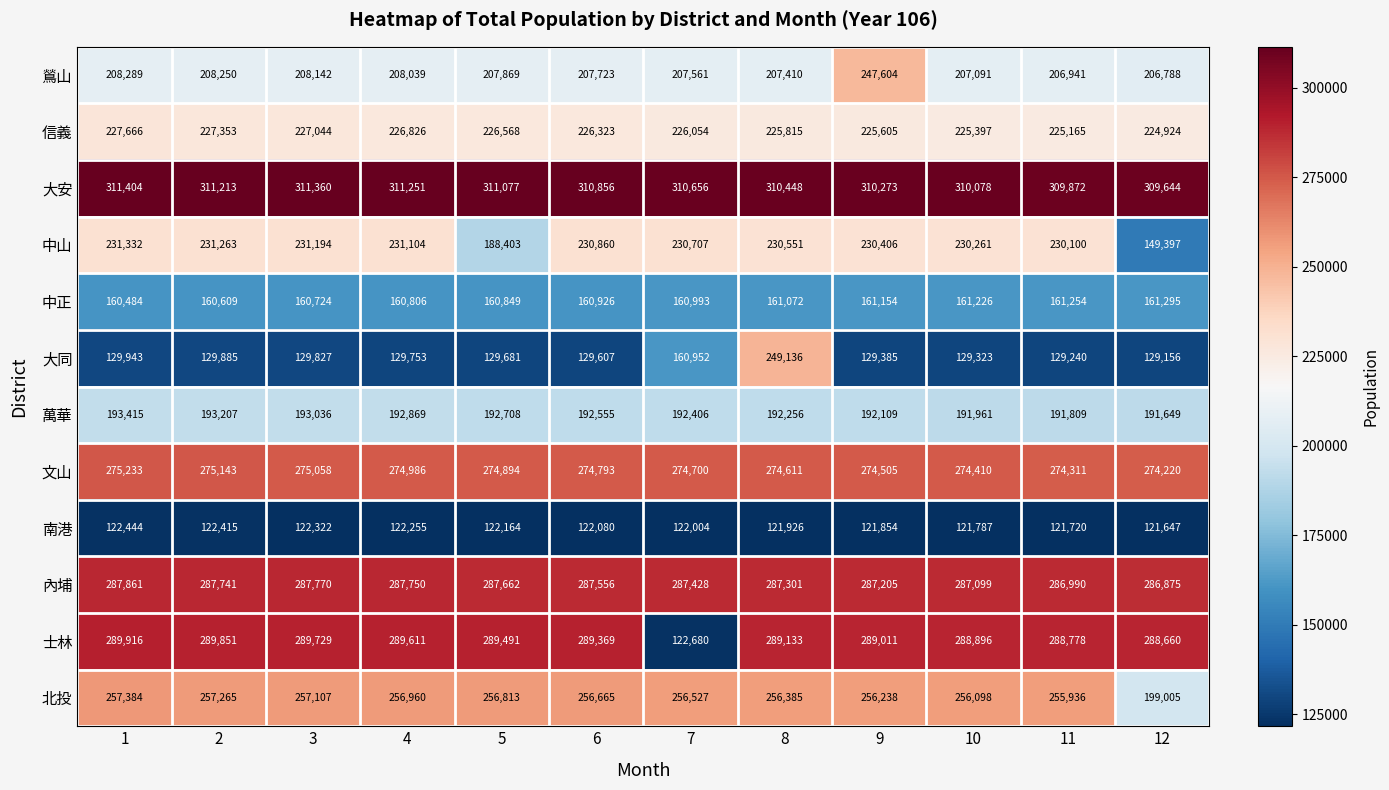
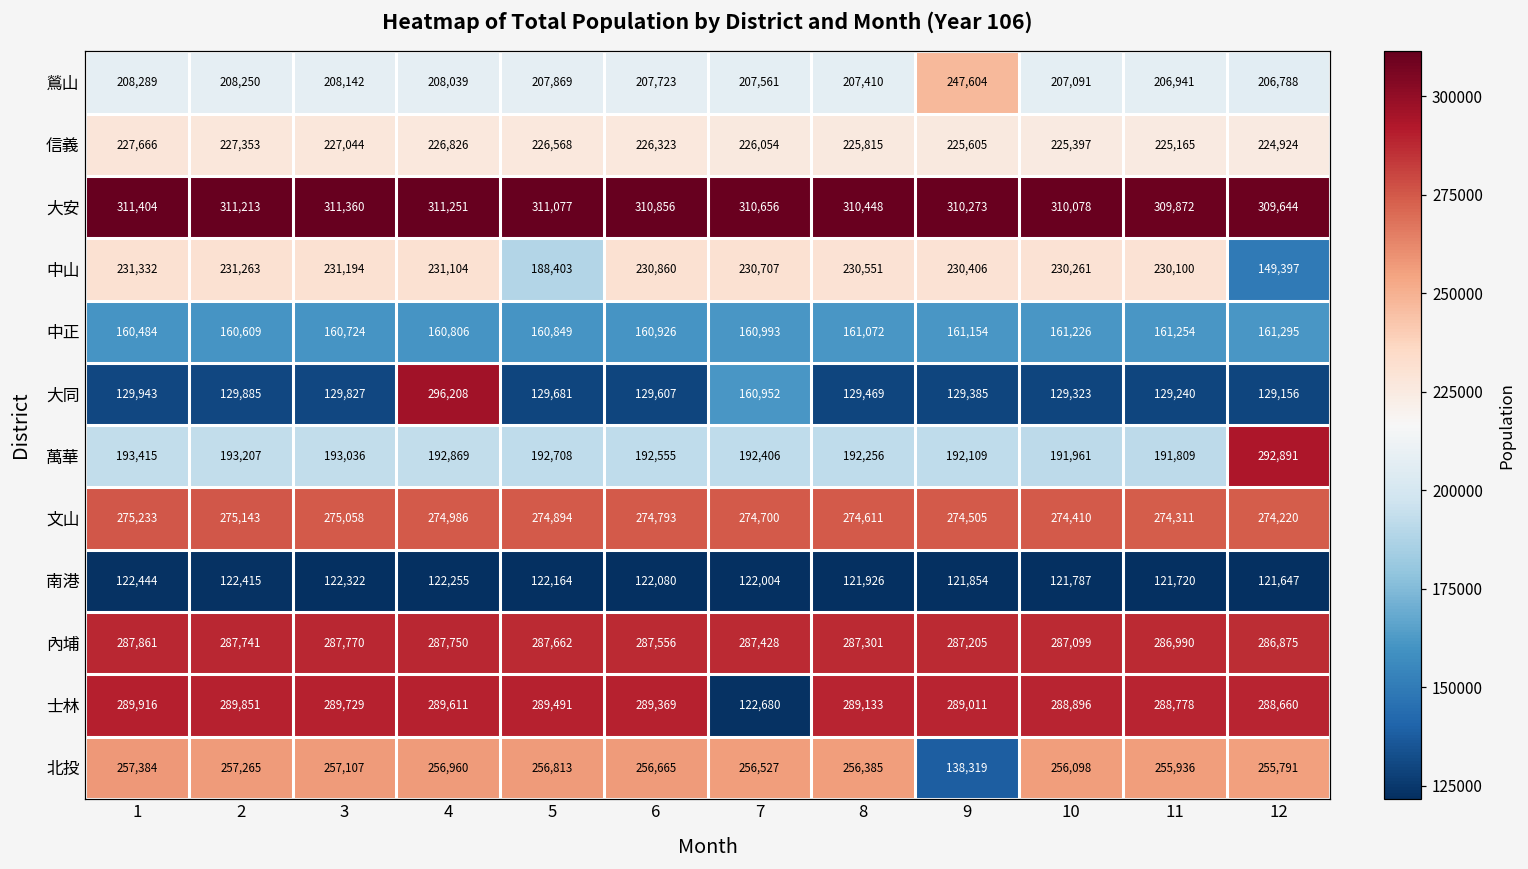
大同, 4: 129,753 -> 296,208
大同, 8: 249,136 -> 129,469
萬華, 12: 191,649 -> 292,891
北投, 9: 256,238 -> 138,319
北投, 12: 199,005 -> 255,791
